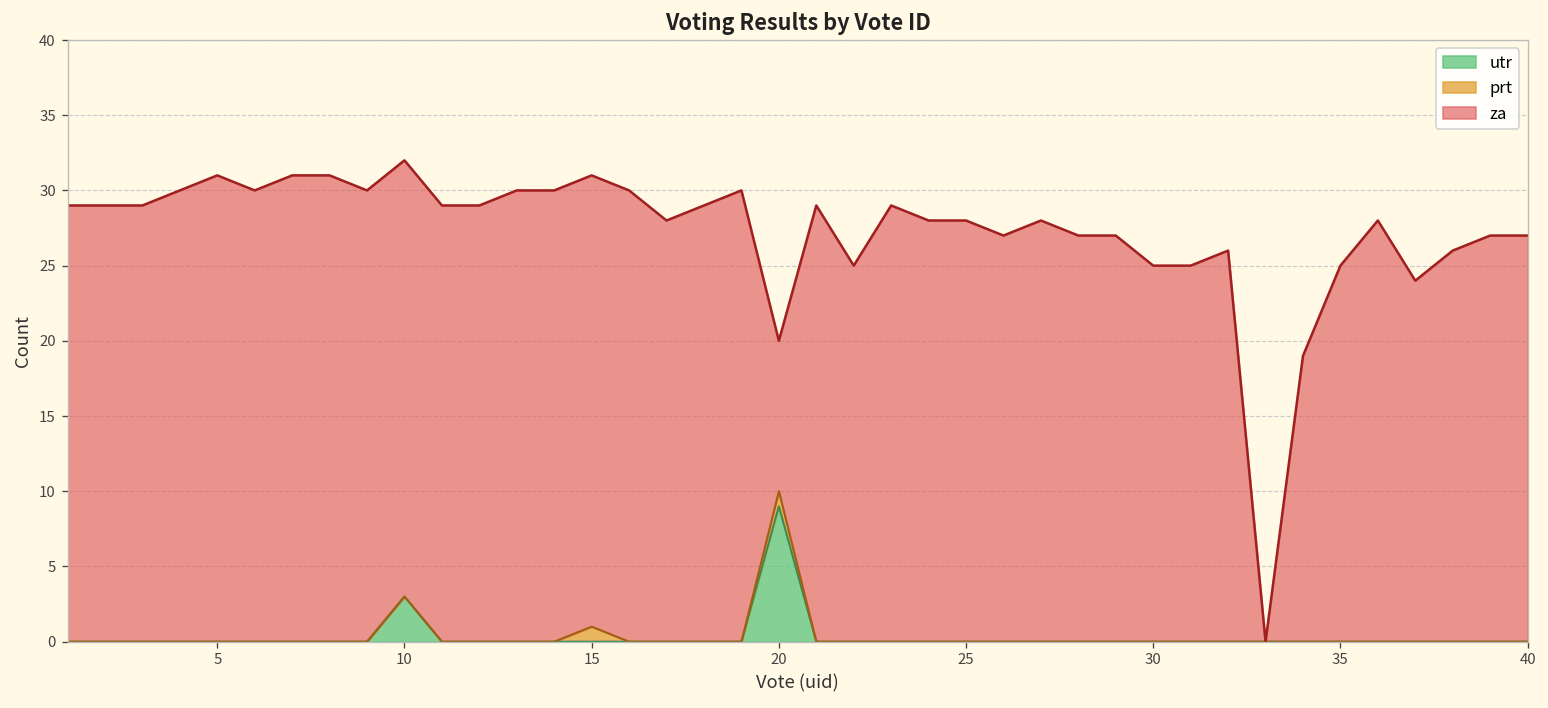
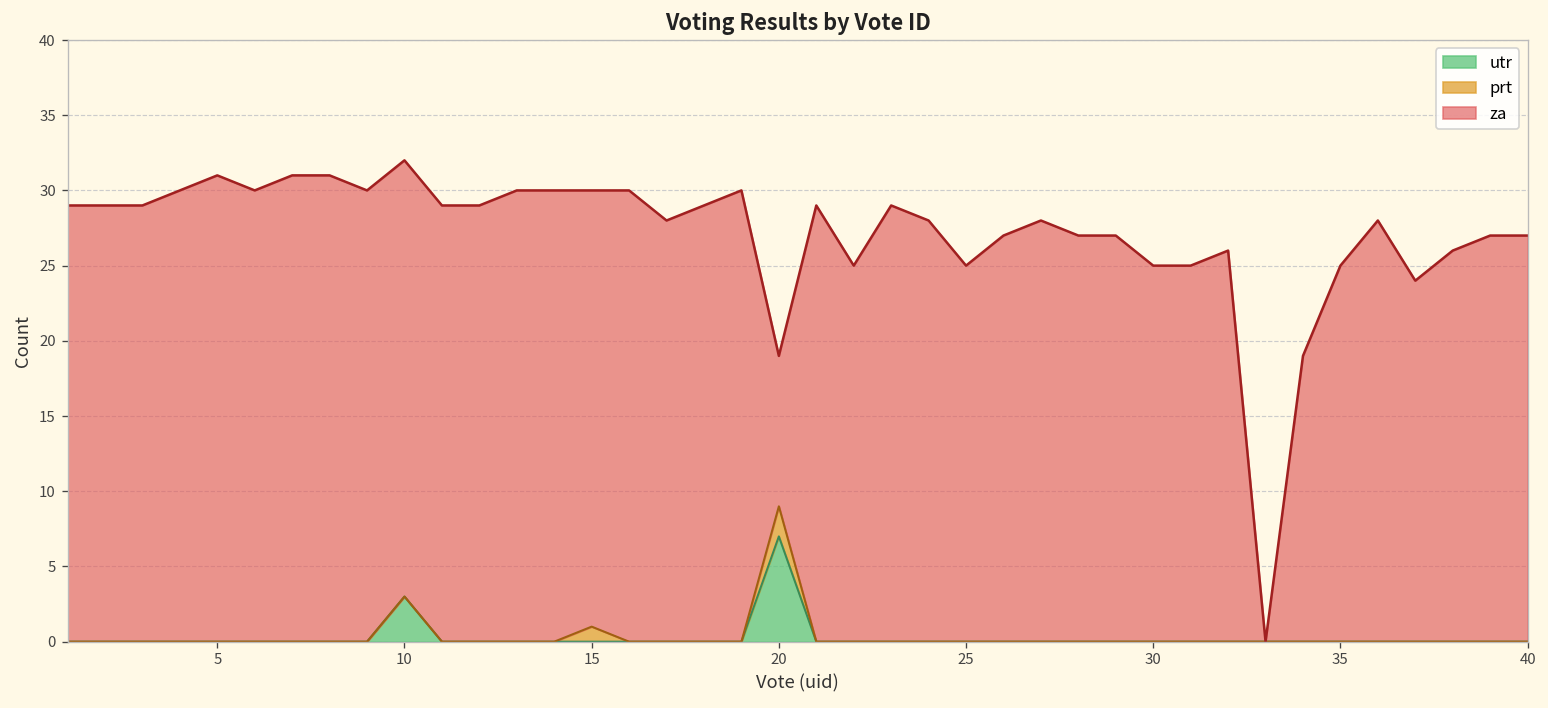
za, 15: 30 -> 29
utr, 20: 9 -> 7
prt, 20: 1 -> 2
za, 25: 28 -> 25
